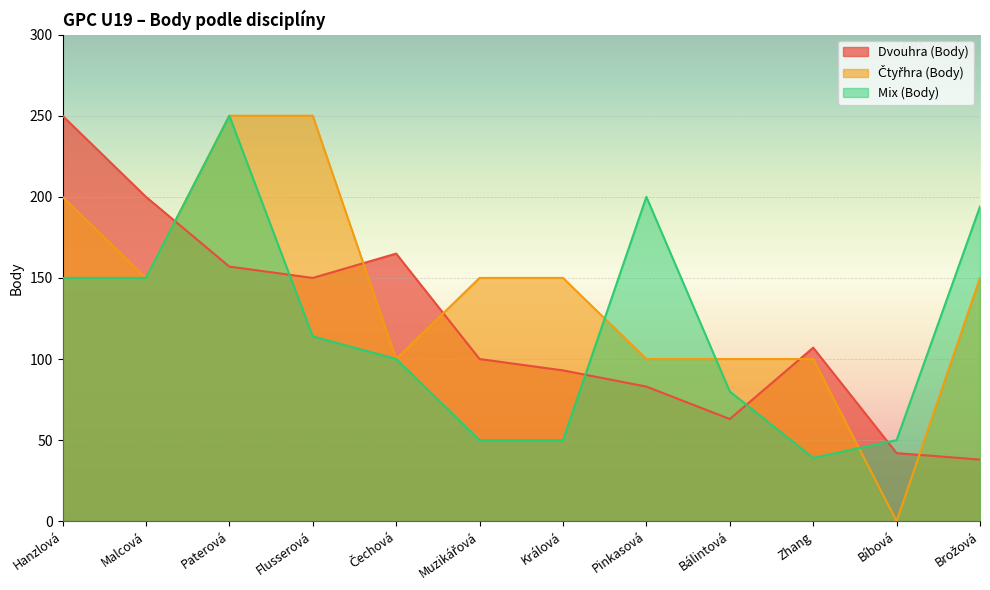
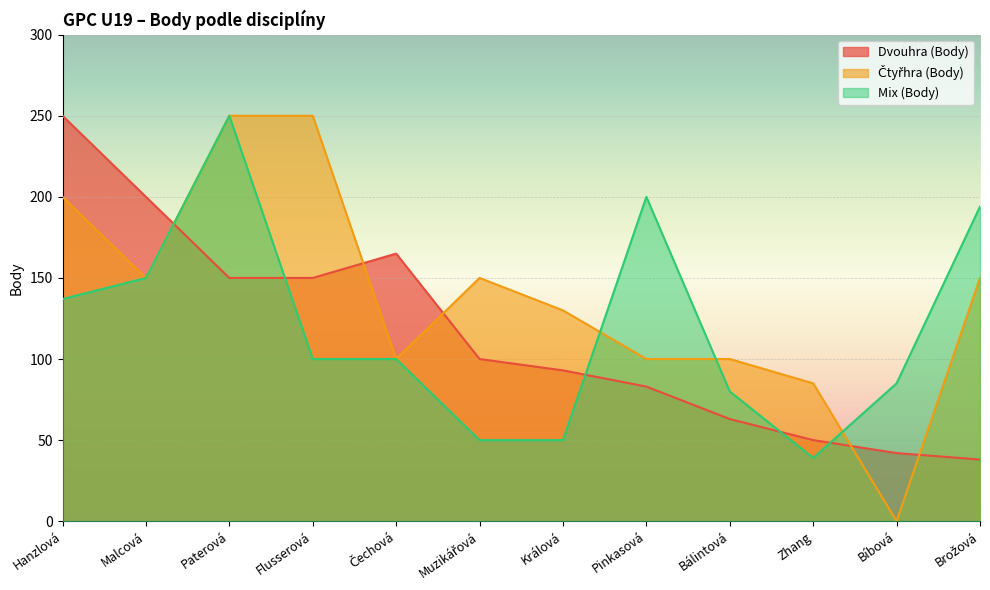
Mix (Body), Hanzlová: 150 -> 137
Dvouhra (Body), Paterová: 157 -> 150
Mix (Body), Flusserová: 114 -> 100
Čtyřhra (Body), Králová: 150 -> 130
Dvouhra (Body), Zhang: 107 -> 50
Čtyřhra (Body), Zhang: 100 -> 85
Mix (Body), Bíbová: 50 -> 85
